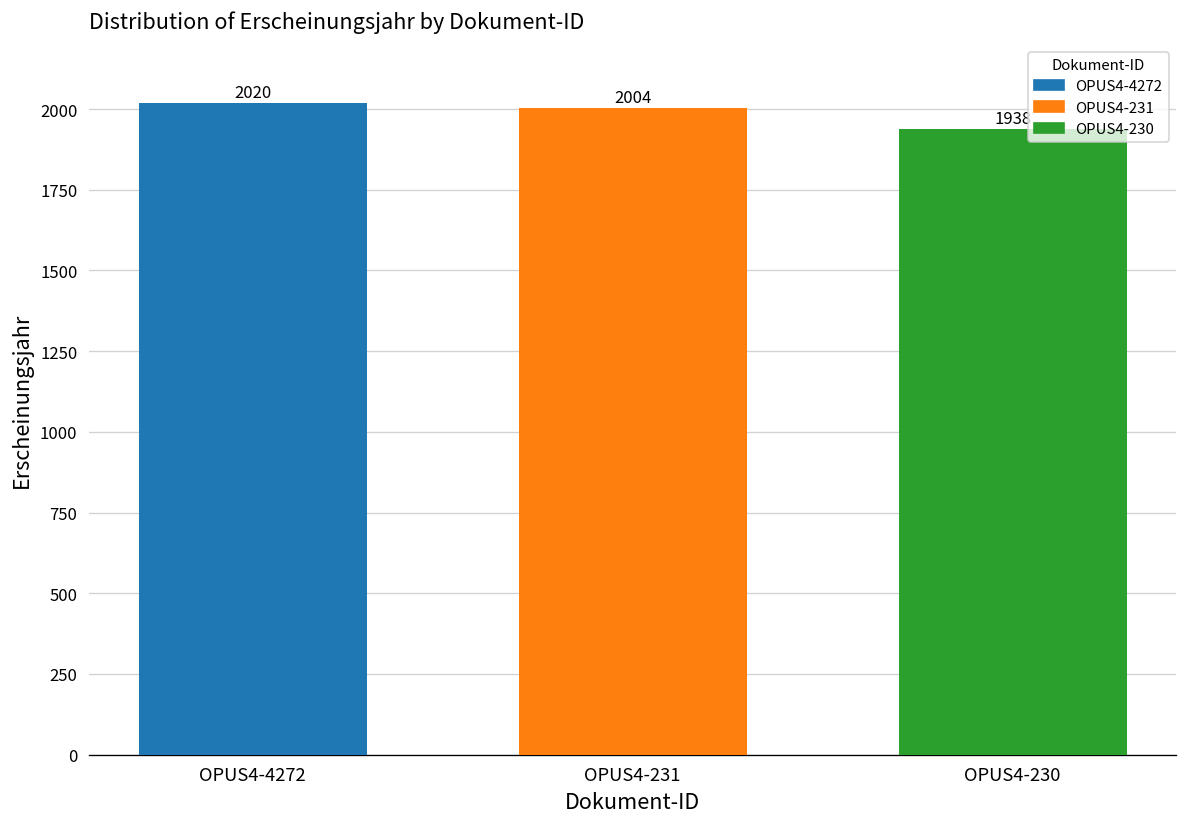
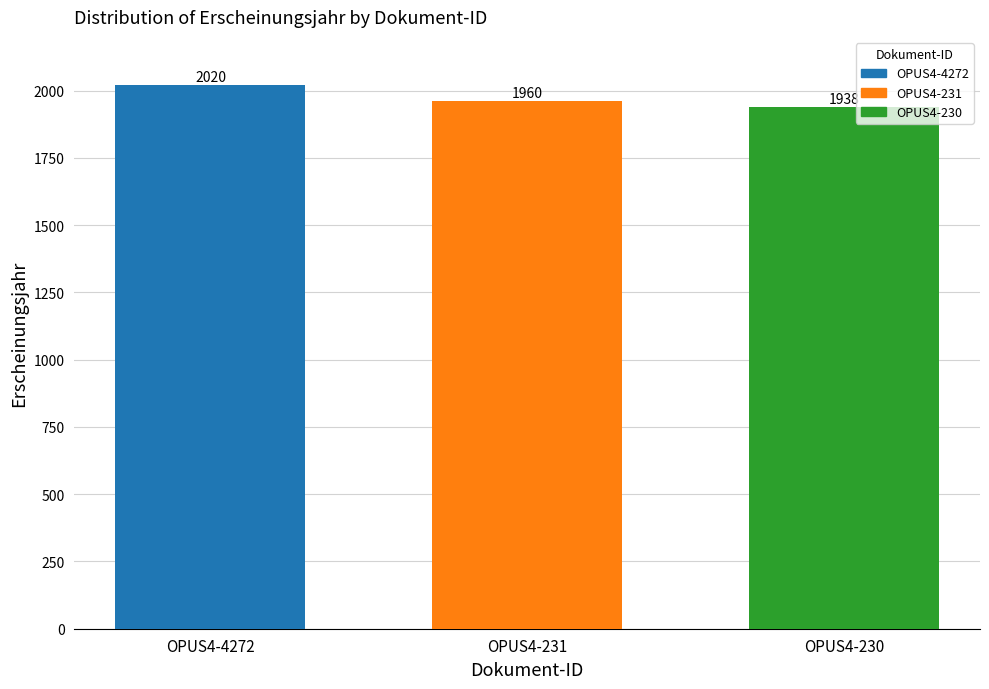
OPUS4-231: 2004 -> 1960
